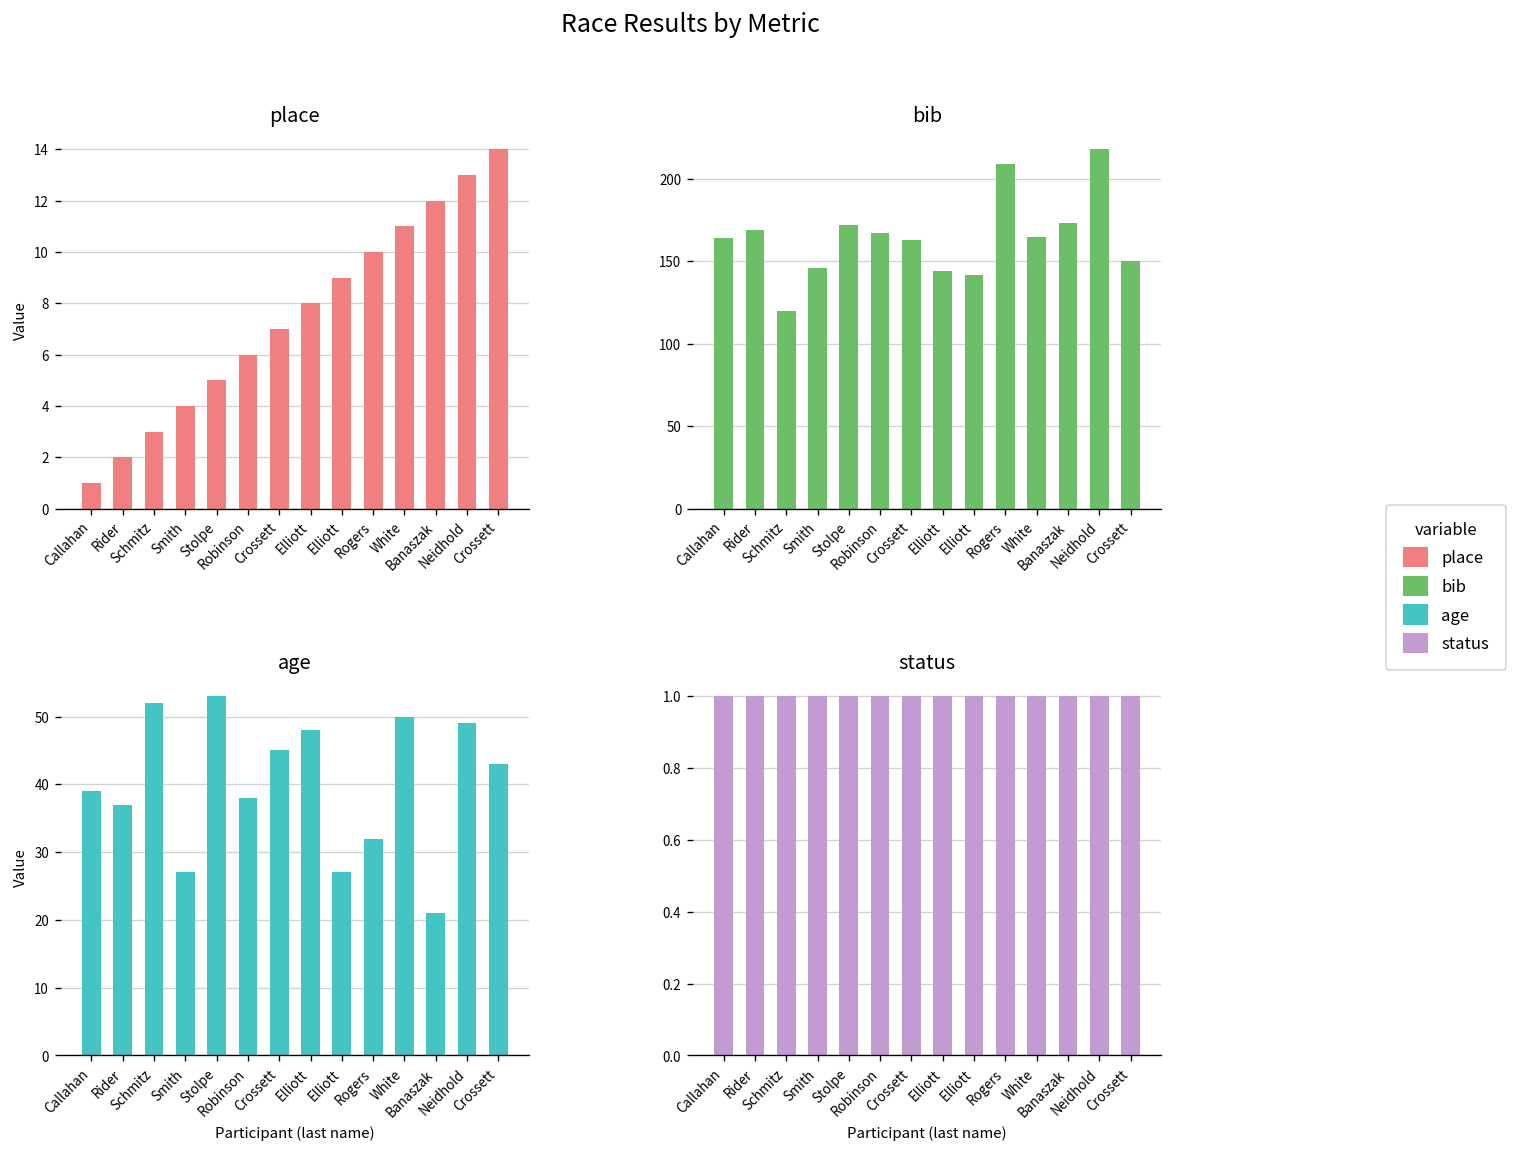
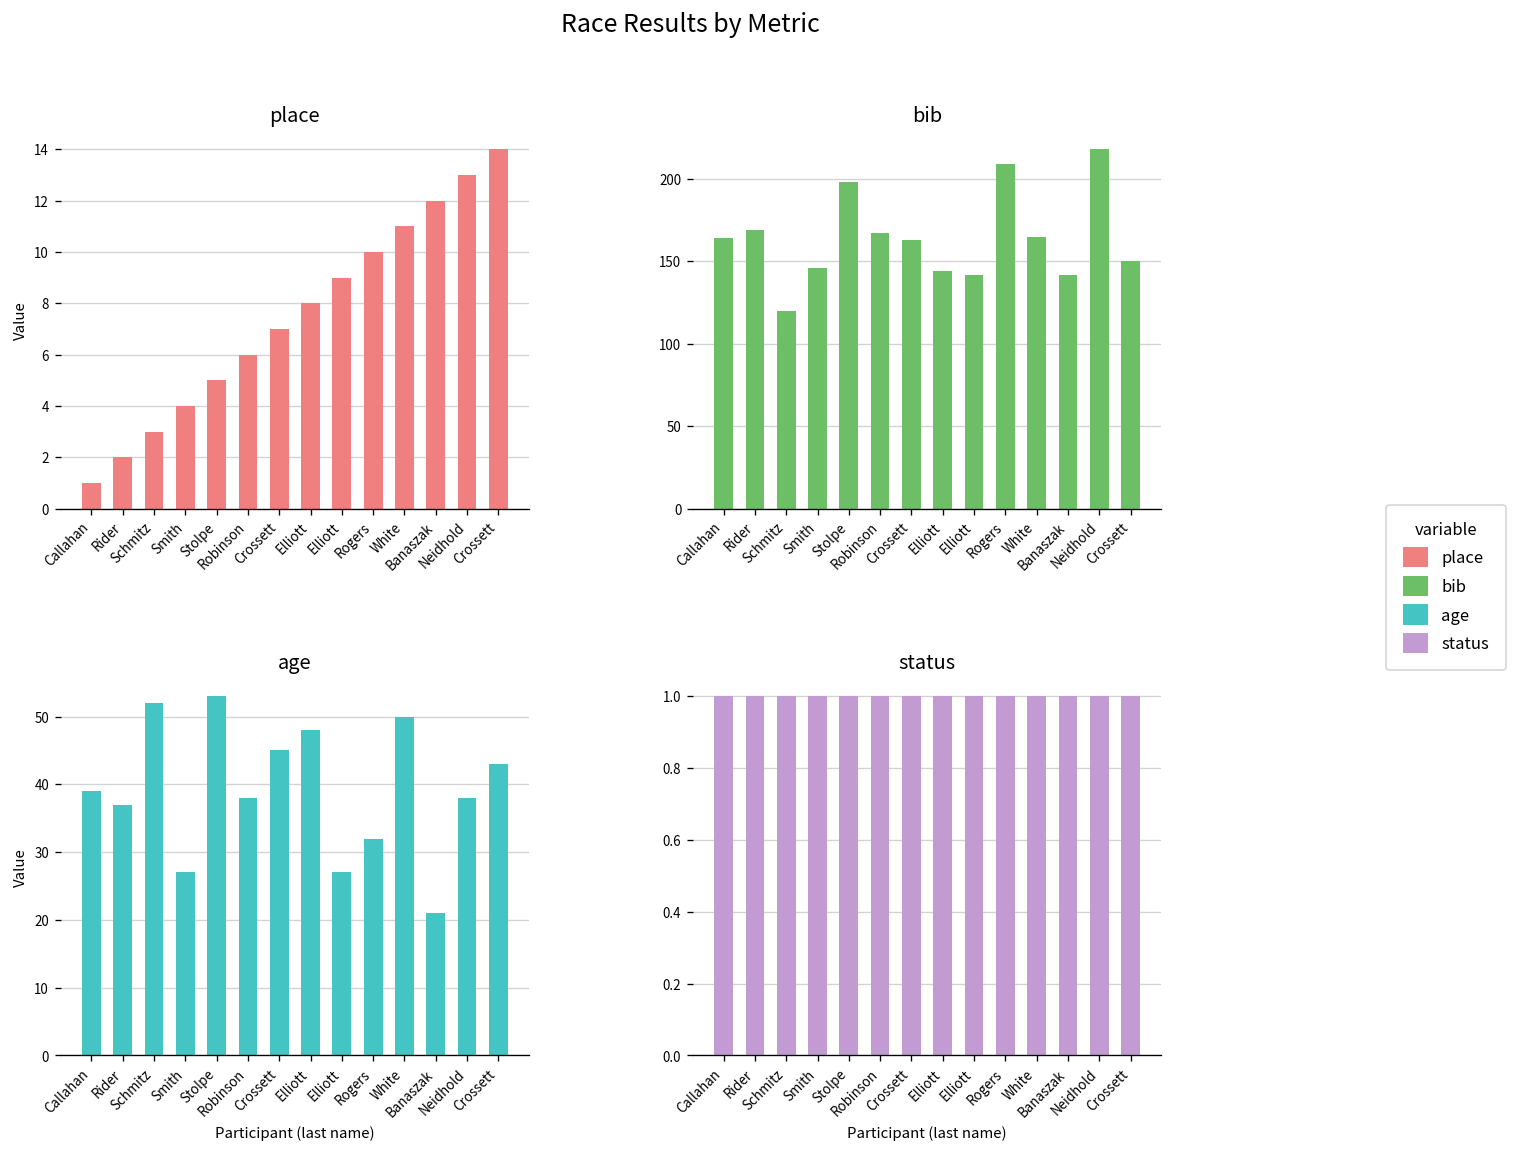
bib, Stolpe: 172 -> 198
bib, Banaszak: 173 -> 142
age, Neidhold: 49 -> 38
